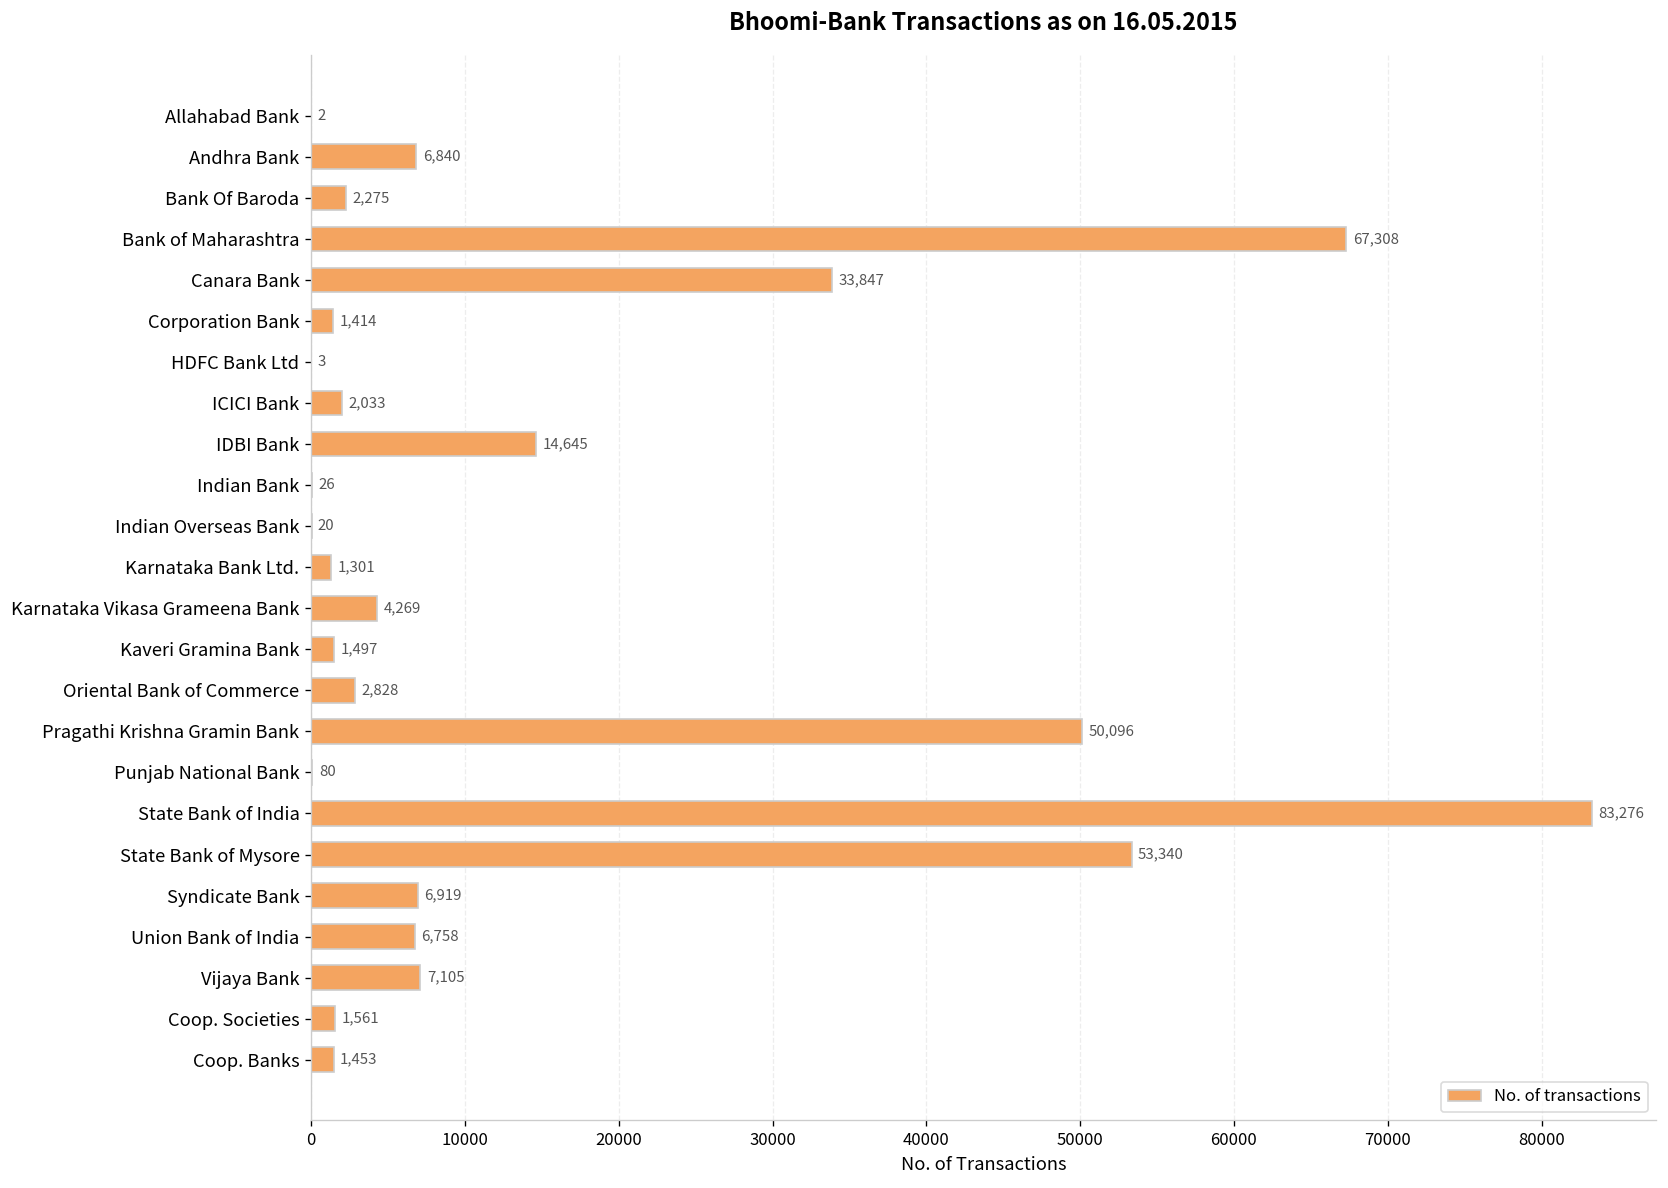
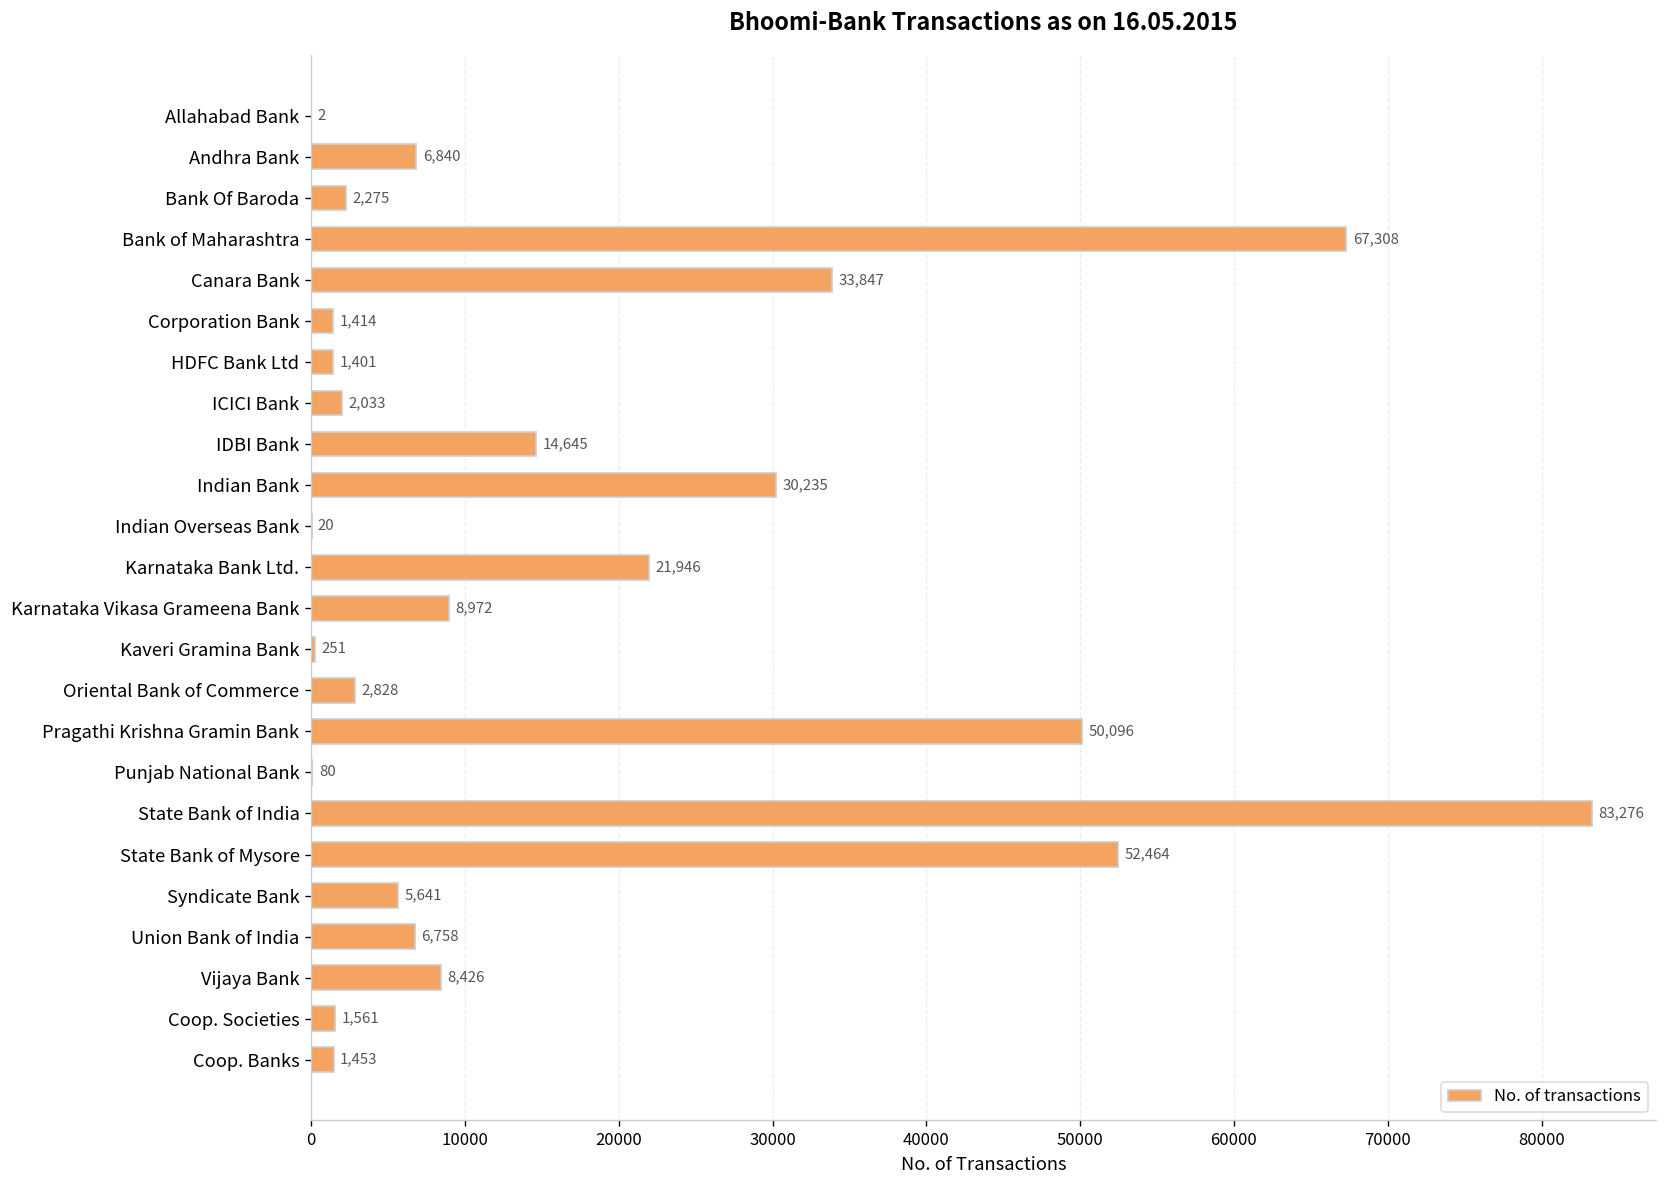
HDFC Bank Ltd: 3 -> 1,401
Indian Bank: 26 -> 30,235
Karnataka Bank Ltd.: 1,301 -> 21,946
Karnataka Vikasa Grameena Bank: 4,269 -> 8,972
Kaveri Gramina Bank: 1,497 -> 251
State Bank of Mysore: 53,340 -> 52,464
Syndicate Bank: 6,919 -> 5,641
Vijaya Bank: 7,105 -> 8,426
